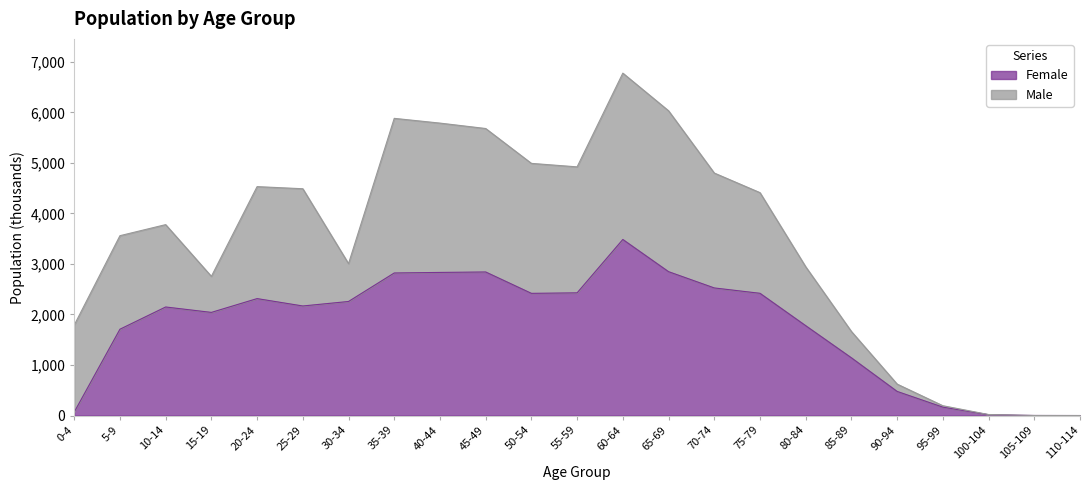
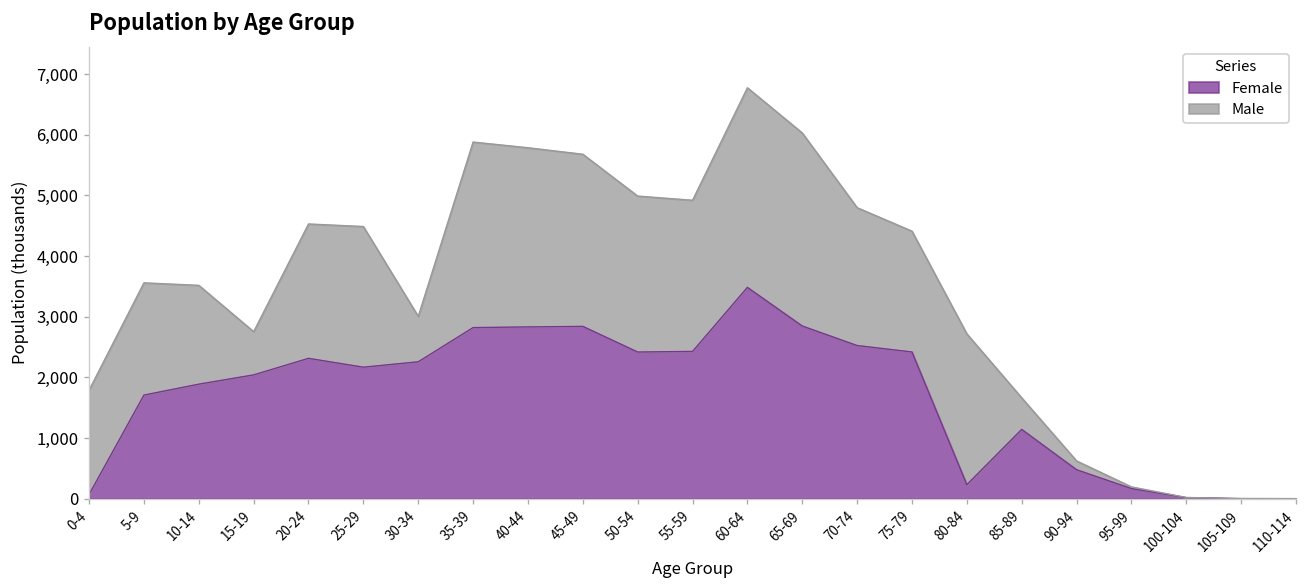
Female, 10-14: 2,100 -> 1,900
Female, 80-84: 1,800 -> 200
Male, 80-84: 1,200 -> 2,500
